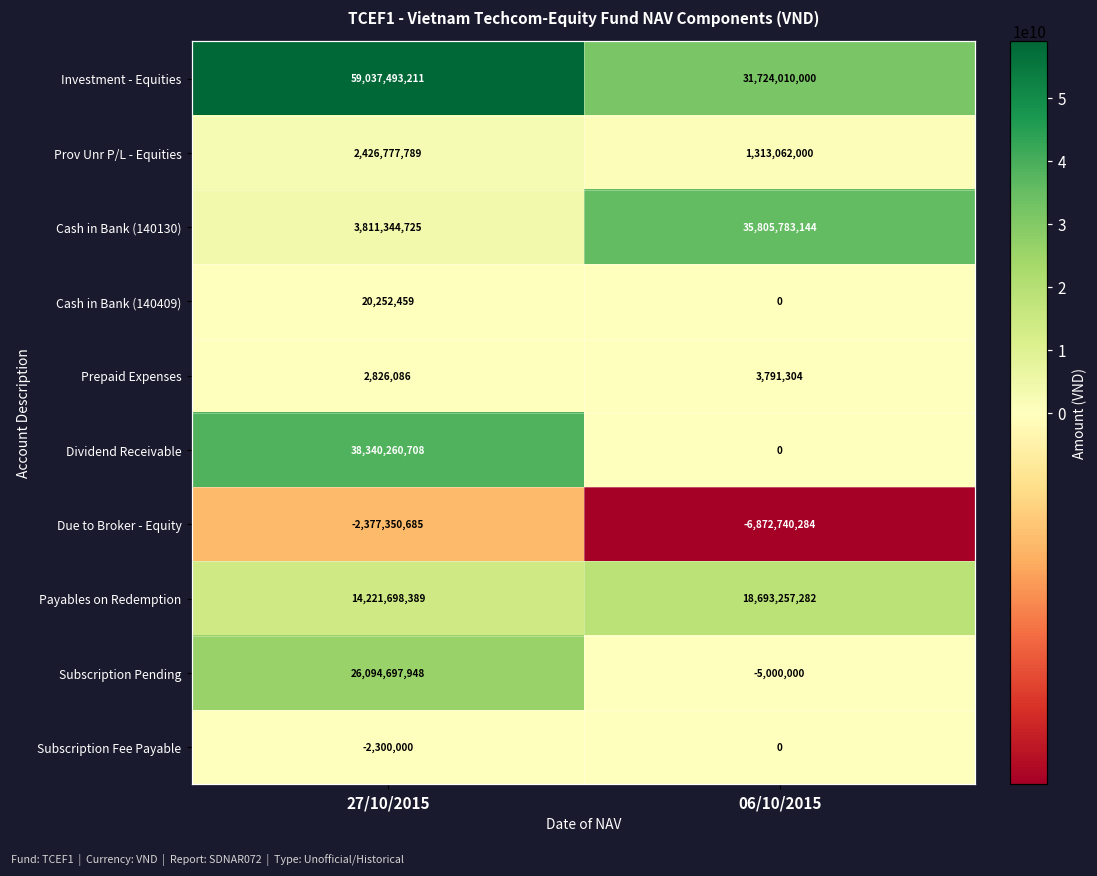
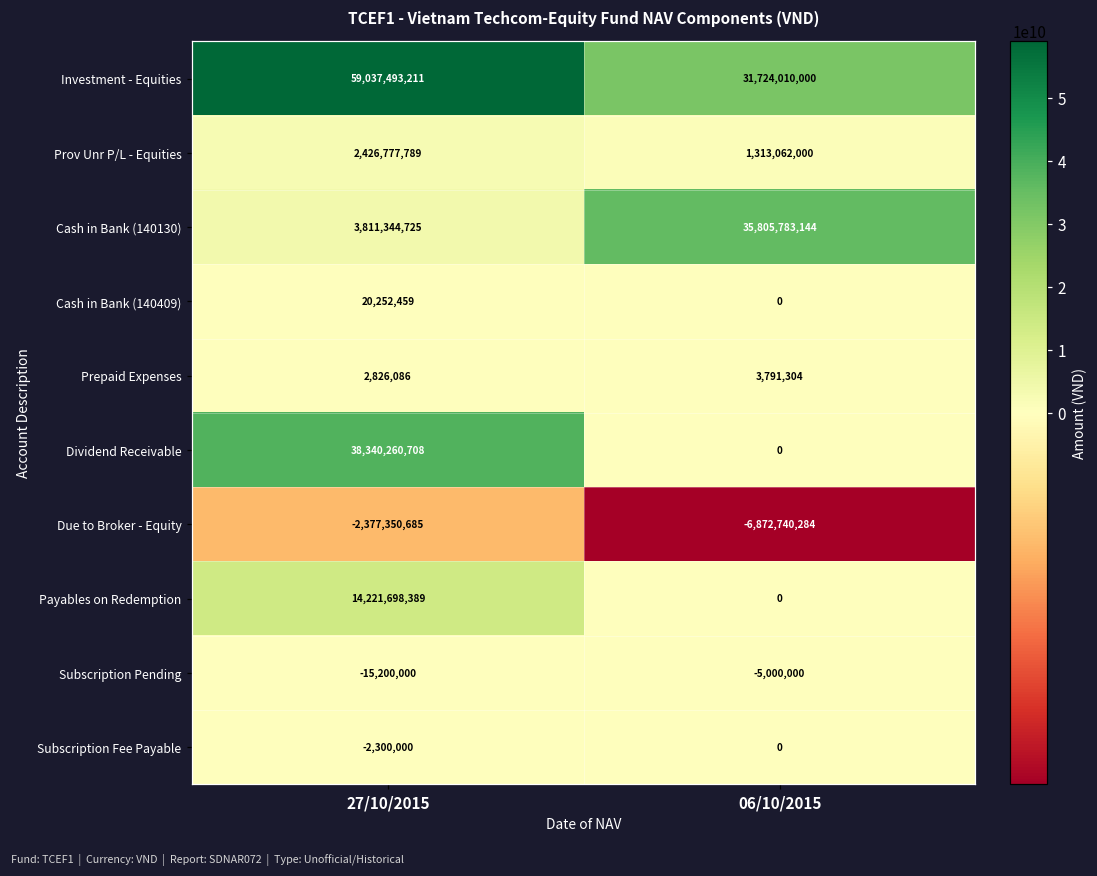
Payables on Redemption, 06/10/2015: 18,693,257,282 -> 0
Subscription Pending, 27/10/2015: 26,094,697,948 -> -15,200,000
